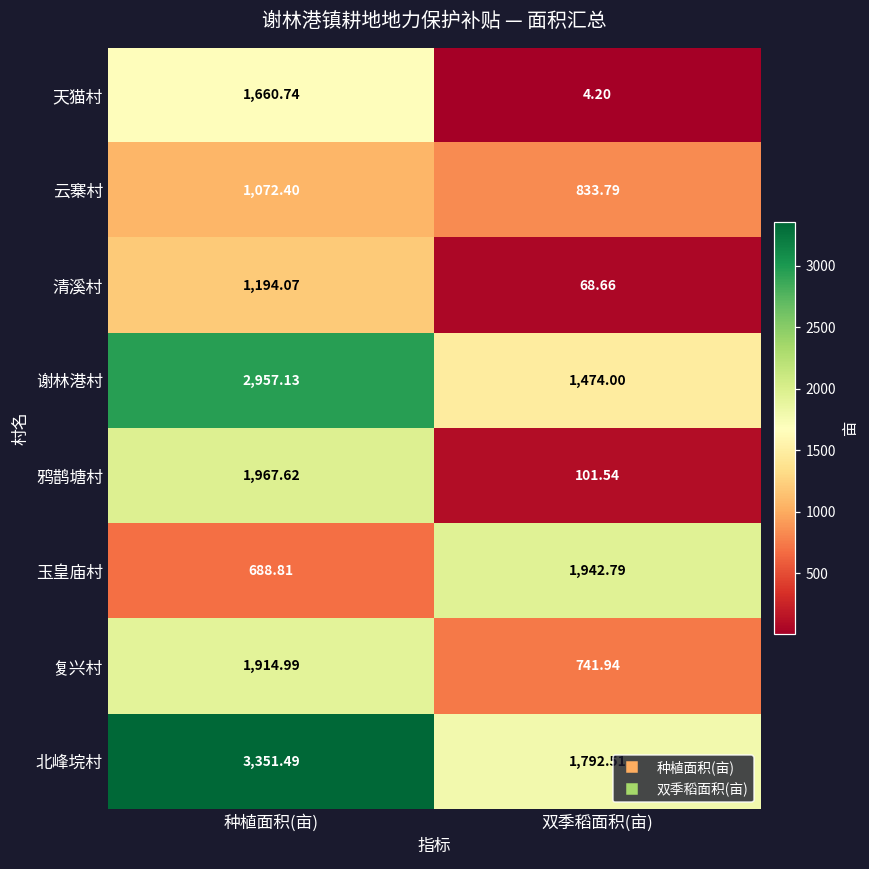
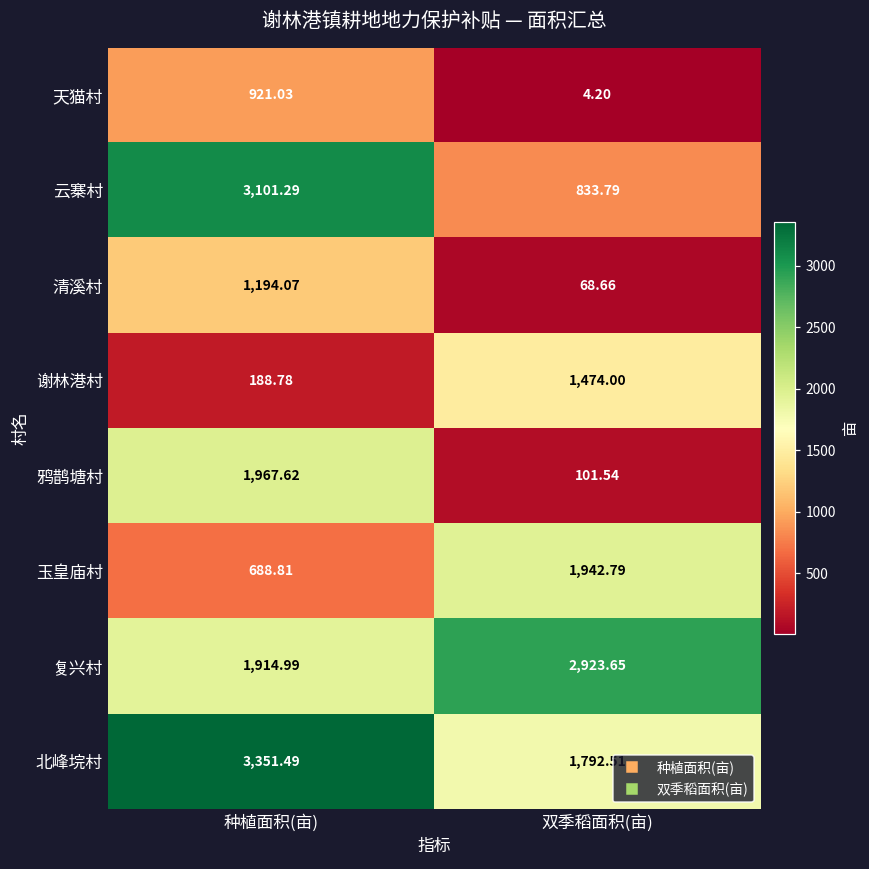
天猫村, 种植面积(亩): 1,660.74 -> 921.03
云寨村, 种植面积(亩): 1,072.40 -> 3,101.29
谢林港村, 种植面积(亩): 2,957.13 -> 188.78
复兴村, 双季稻面积(亩): 741.94 -> 2,923.65
